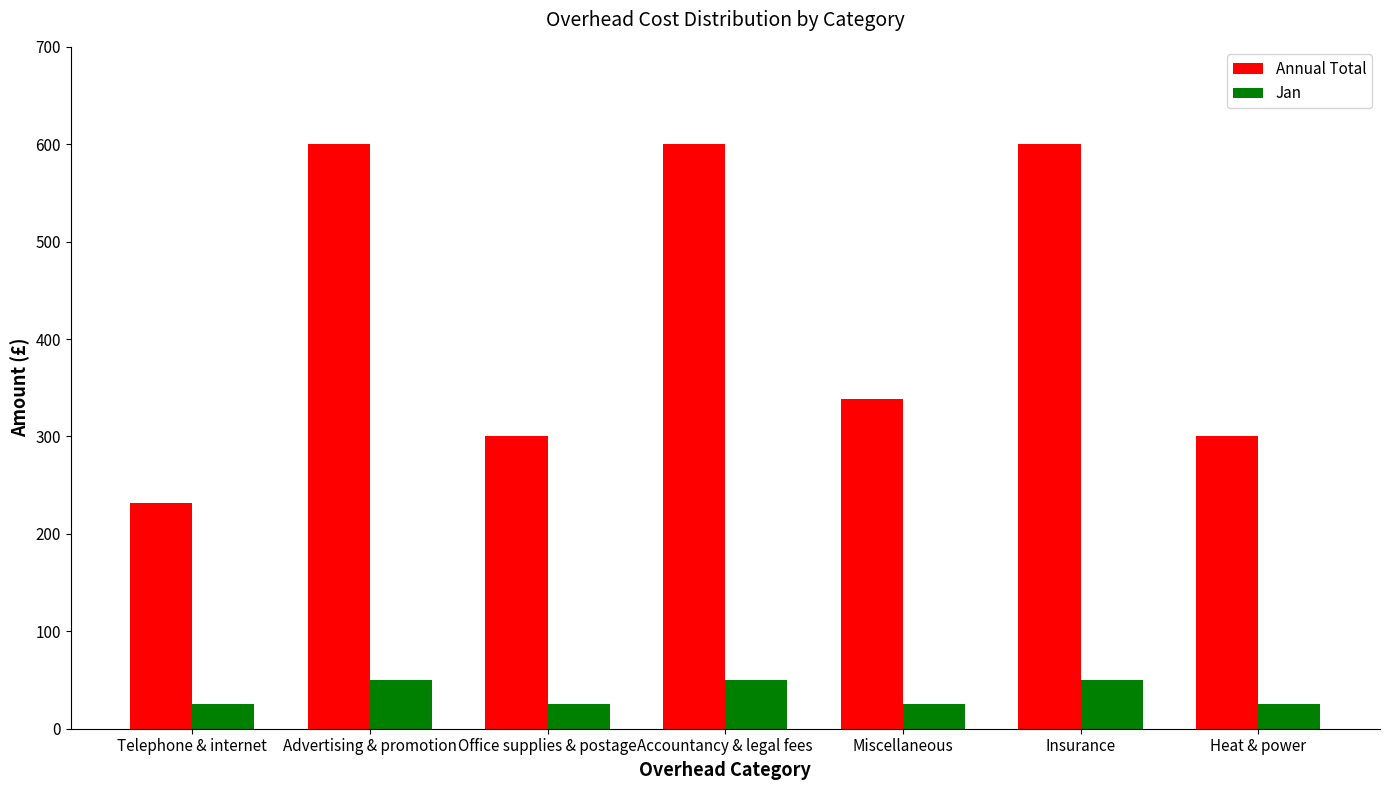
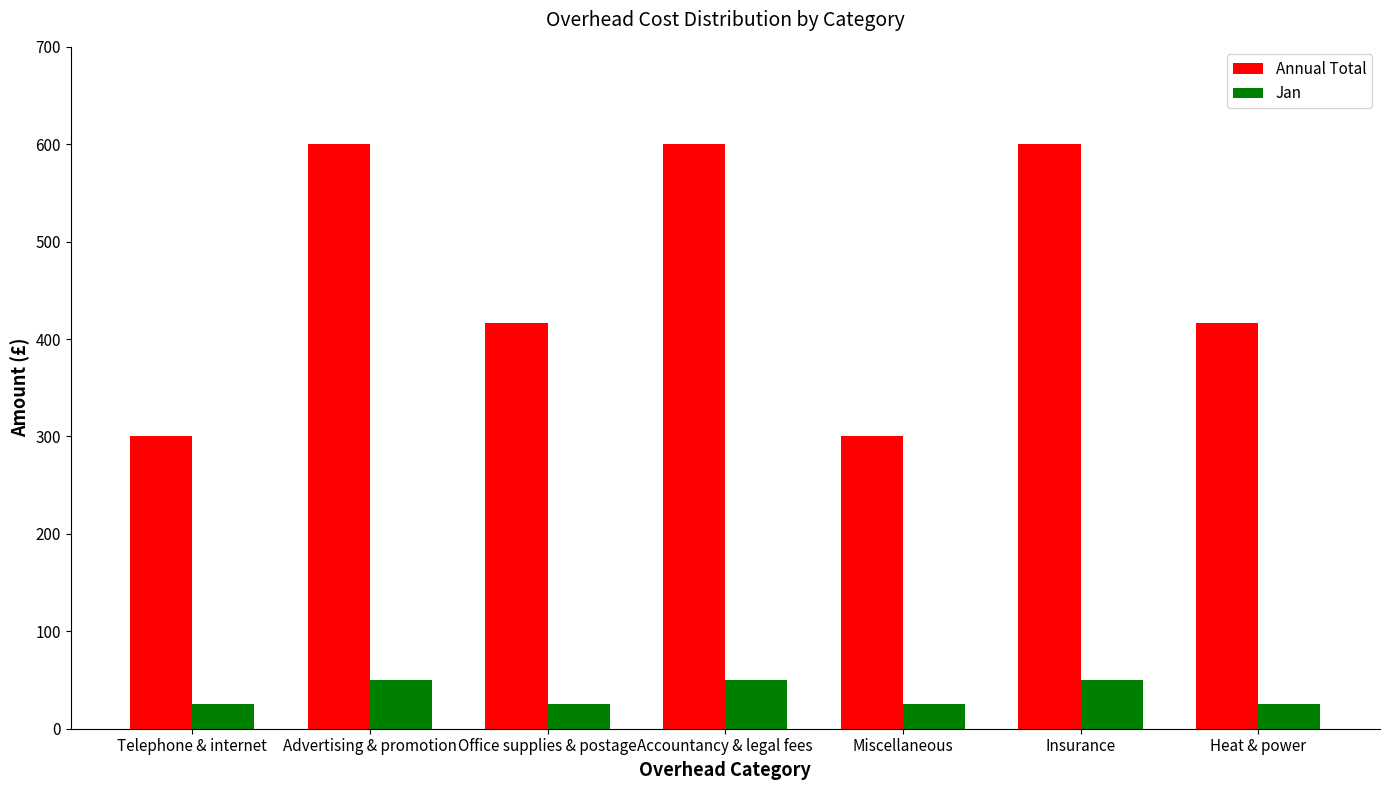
Annual Total, Telephone & internet: 230 -> 300
Annual Total, Office supplies & postage: 300 -> 420
Annual Total, Miscellaneous: 340 -> 300
Annual Total, Heat & power: 300 -> 420
